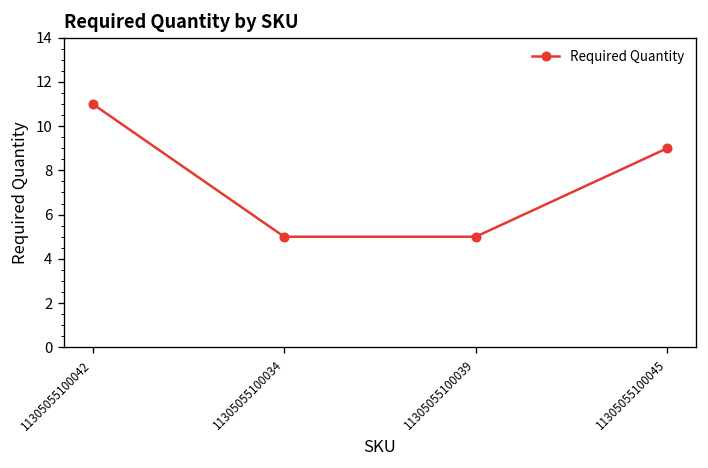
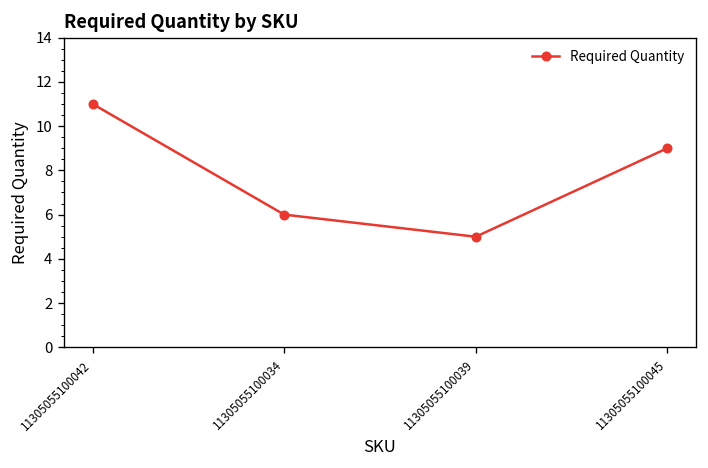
11305055100034: 5 -> 6
